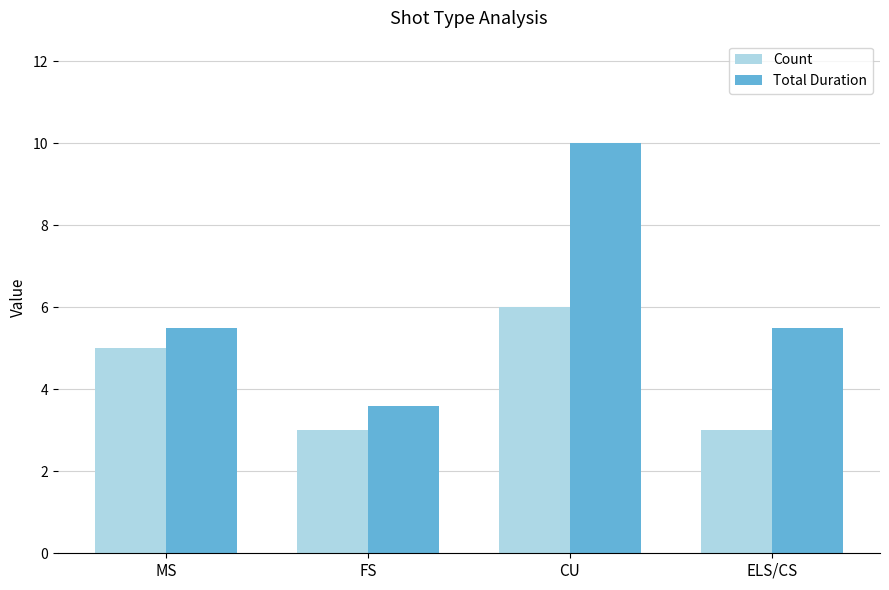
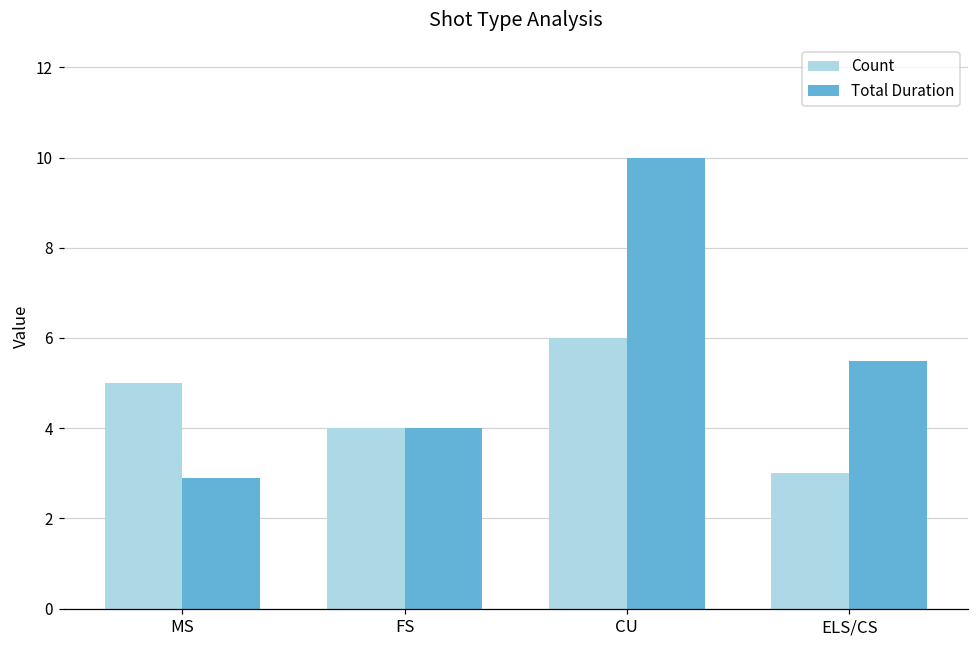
Total Duration, MS: 5.5 -> 2.9
Count, FS: 3 -> 4
Total Duration, FS: 3.6 -> 4.0
